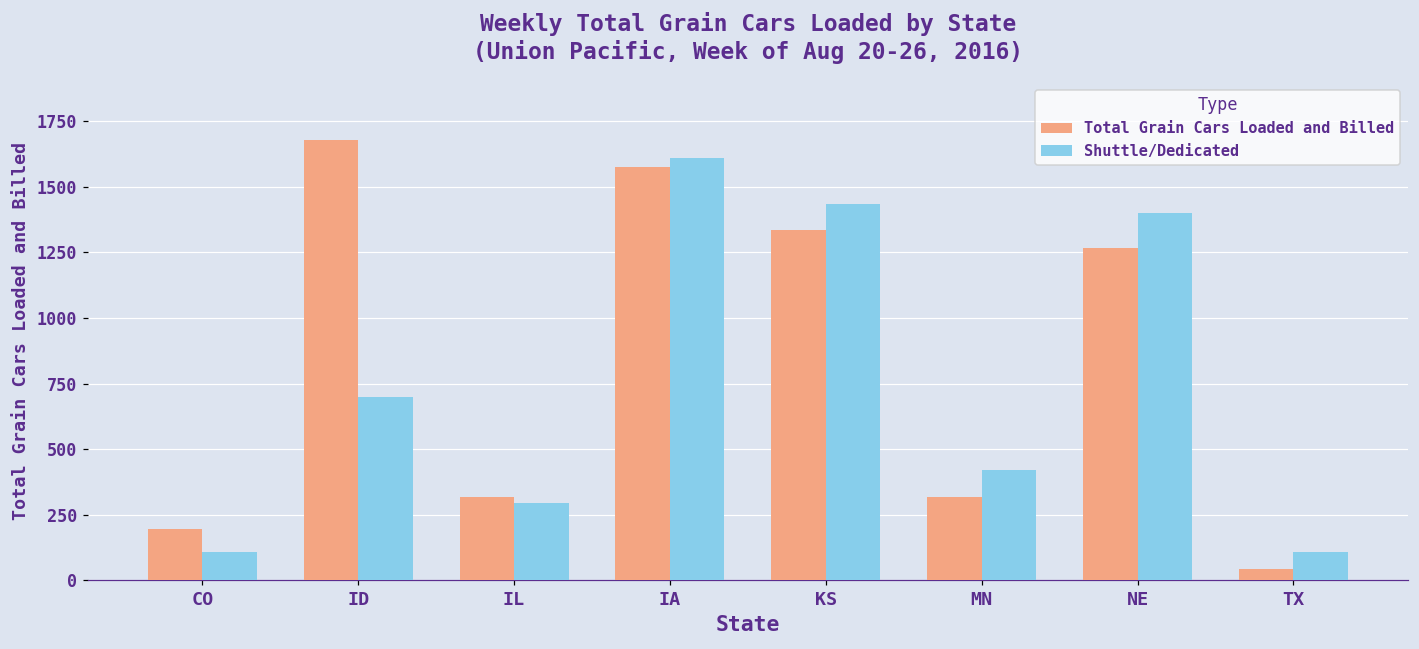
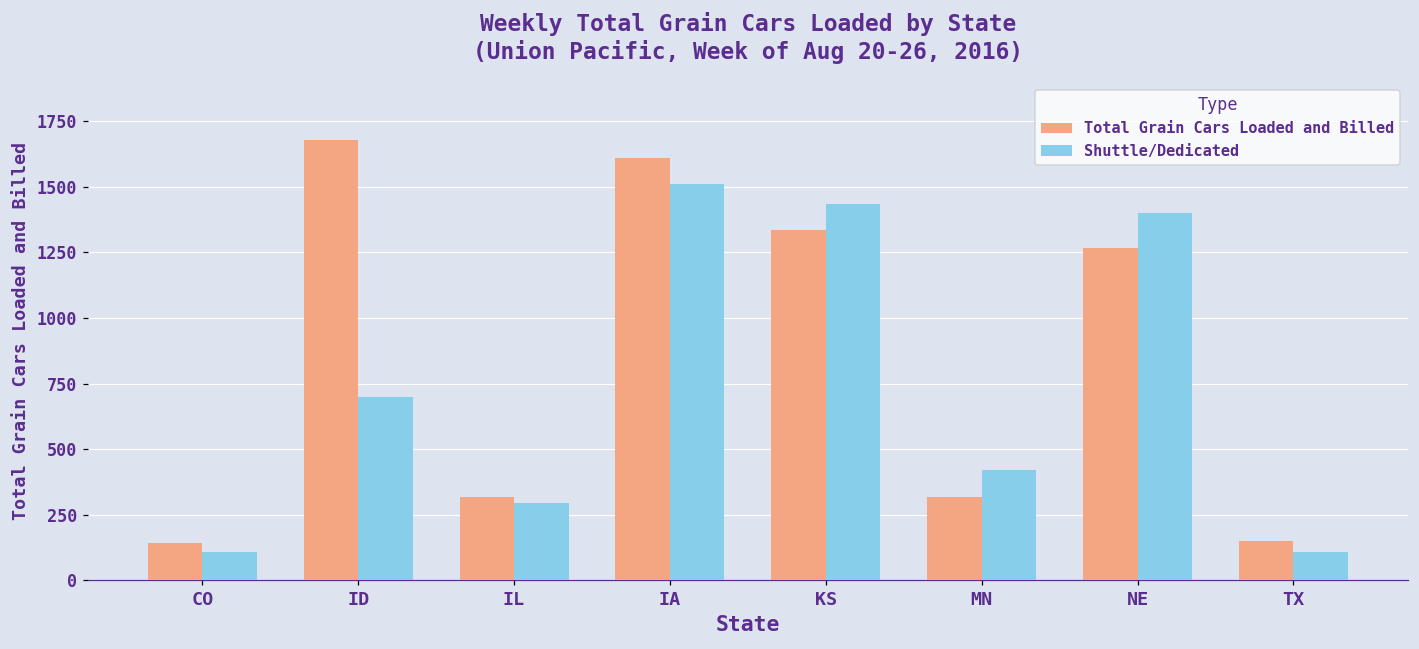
Total Grain Cars Loaded and Billed, CO: 200 -> 140
Total Grain Cars Loaded and Billed, IA: 1580 -> 1610
Shuttle/Dedicated, IA: 1610 -> 1510
Total Grain Cars Loaded and Billed, TX: 40 -> 150
